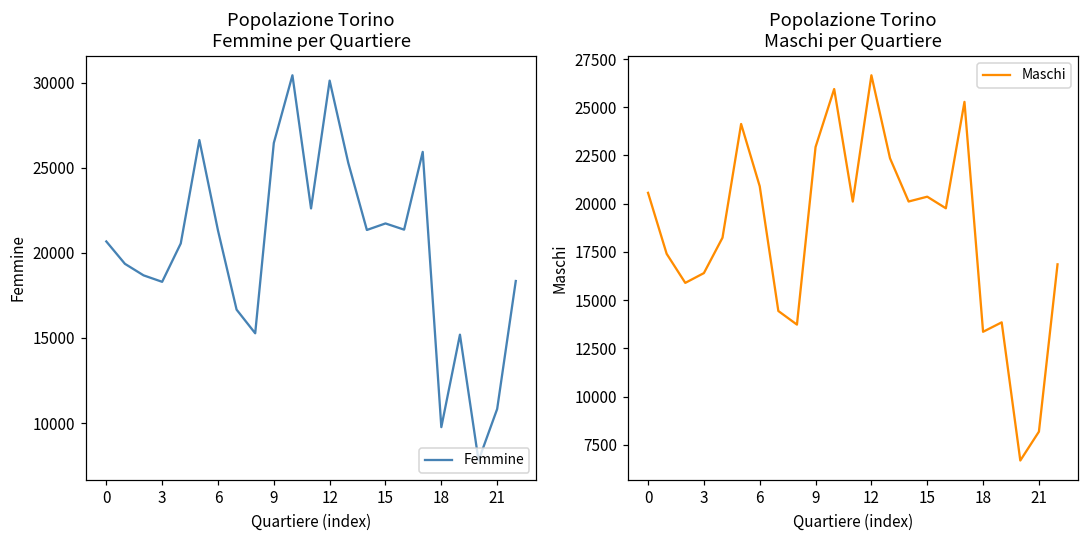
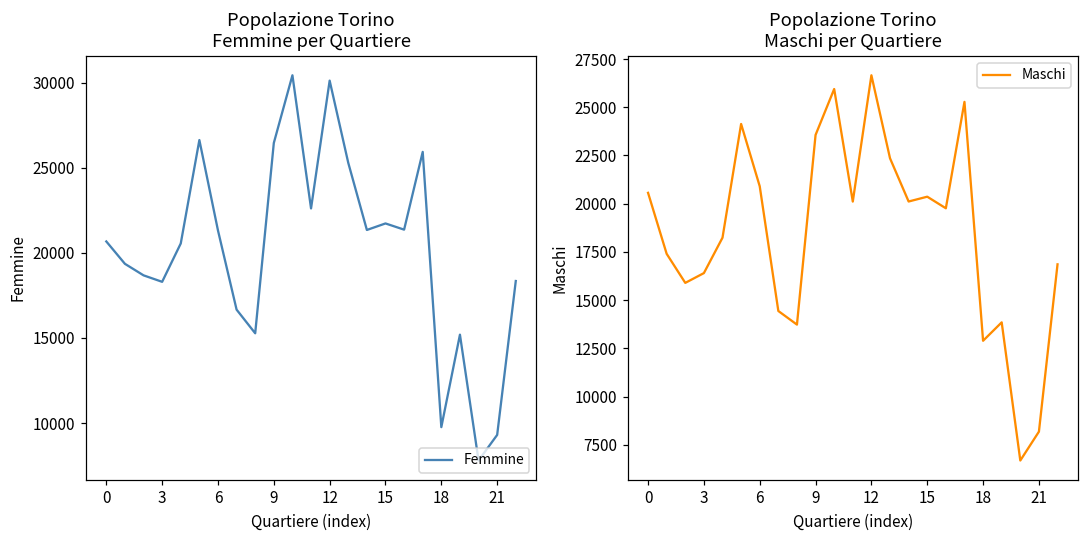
Popolazione Torino Femmine per Quartiere, 21: 10800 -> 9300
Popolazione Torino Maschi per Quartiere, 9: 22900 -> 23600
Popolazione Torino Maschi per Quartiere, 18: 13400 -> 12900
